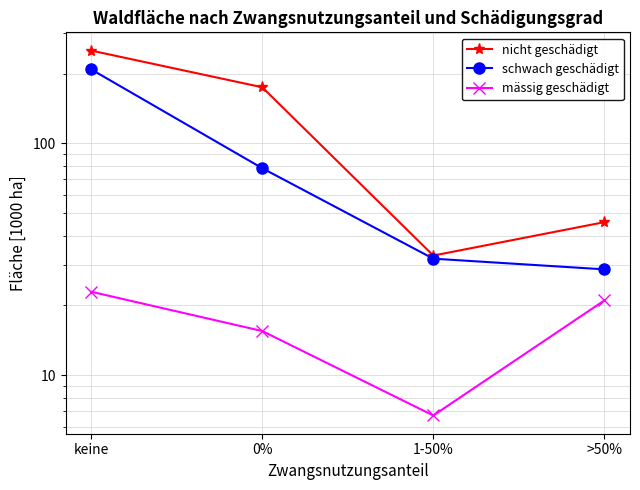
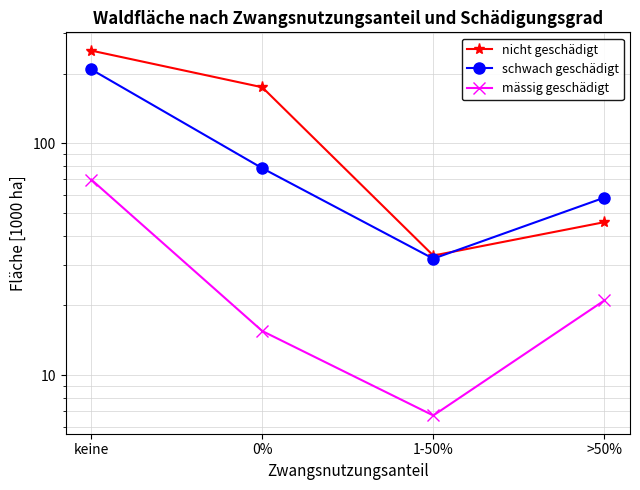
mässig geschädigt, keine: 23 -> 70
schwach geschädigt, >50%: 29 -> 58
